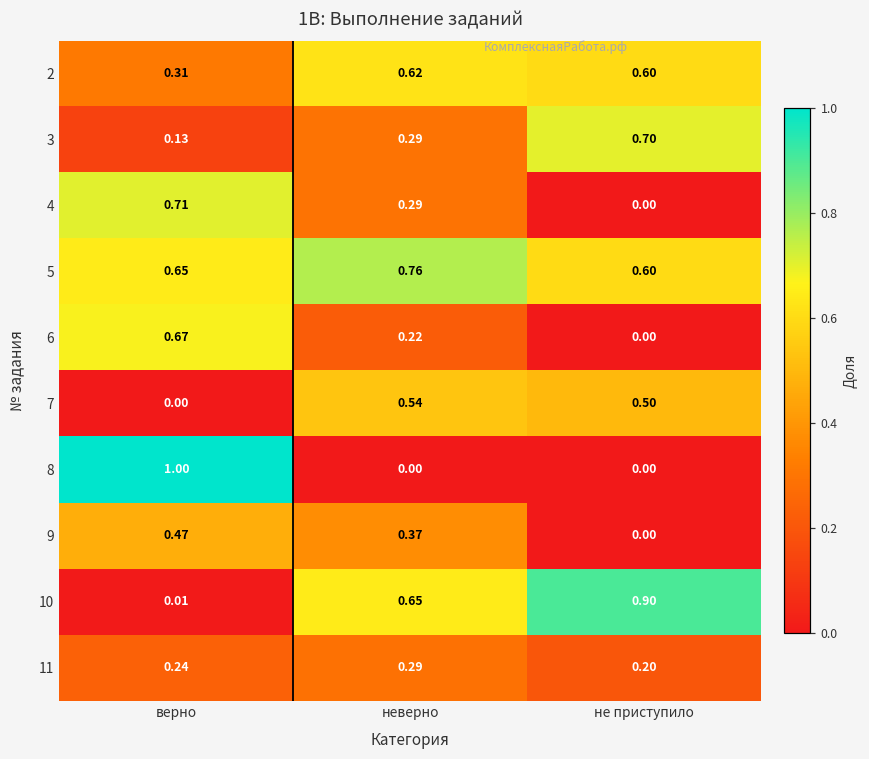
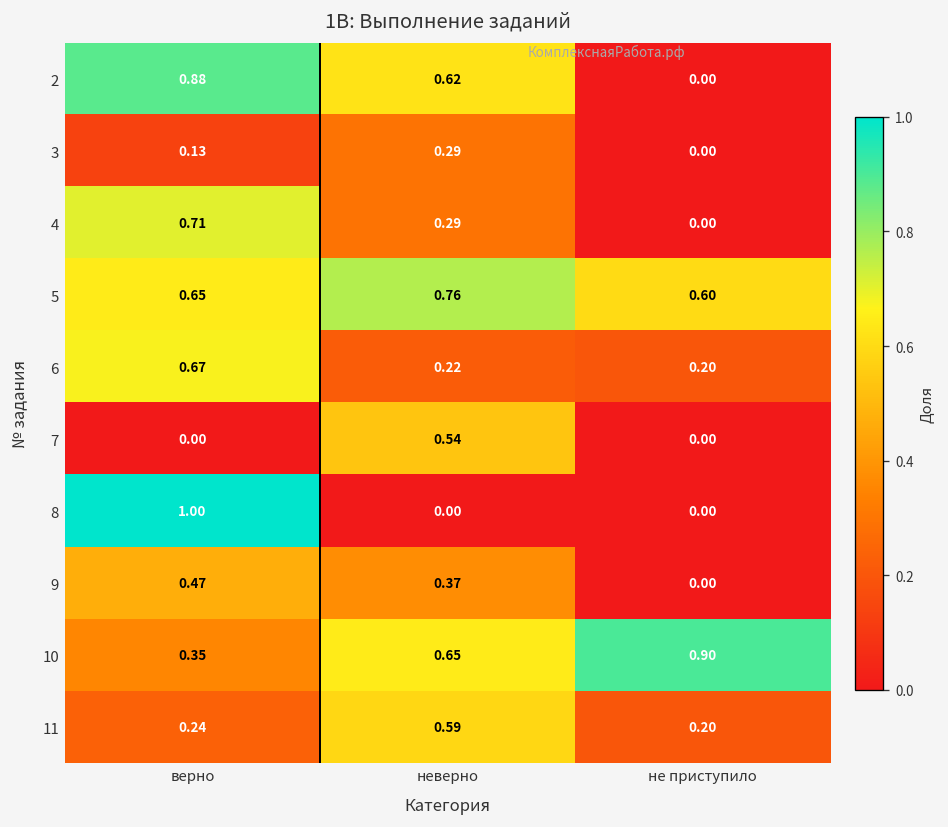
2, верно: 0.31 -> 0.88
2, не приступило: 0.60 -> 0.00
3, не приступило: 0.70 -> 0.00
6, не приступило: 0.00 -> 0.20
7, не приступило: 0.50 -> 0.00
10, верно: 0.01 -> 0.35
11, неверно: 0.29 -> 0.59
